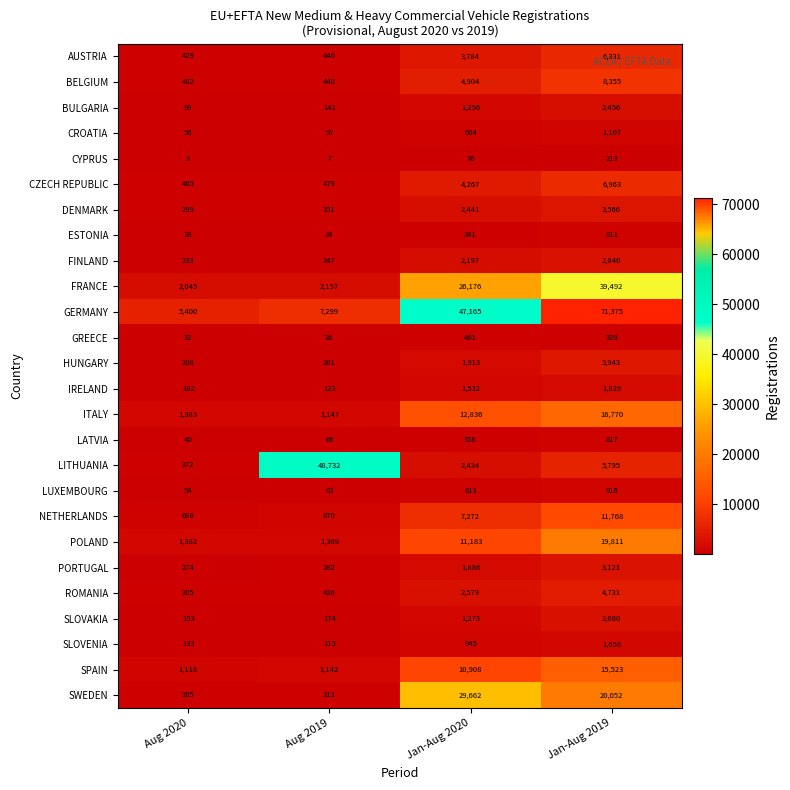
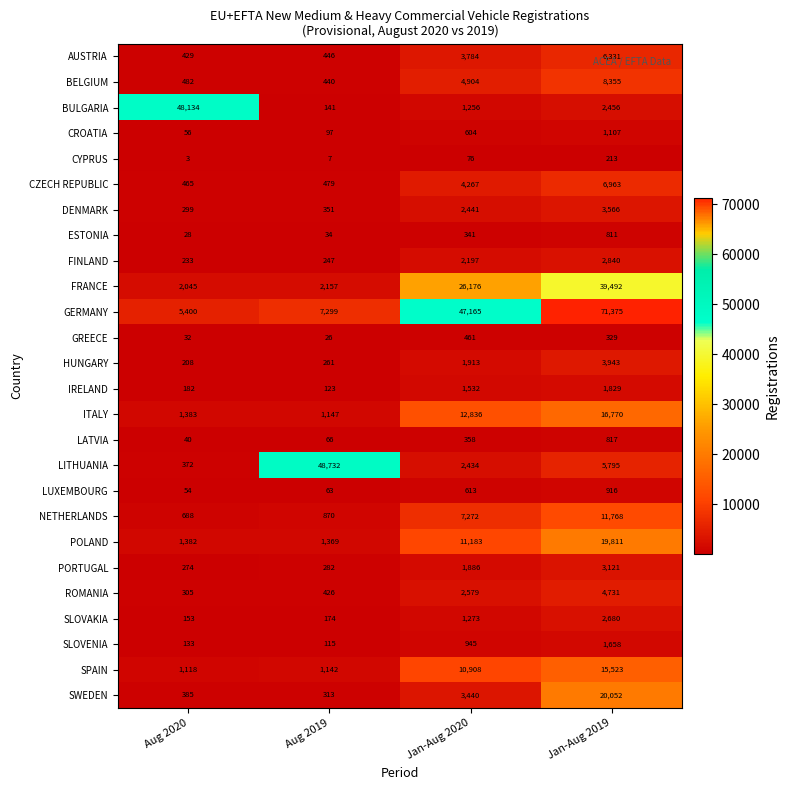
BULGARIA, Aug 2020: 99 -> 48,134
SWEDEN, Jan-Aug 2020: 29,662 -> 3,440
